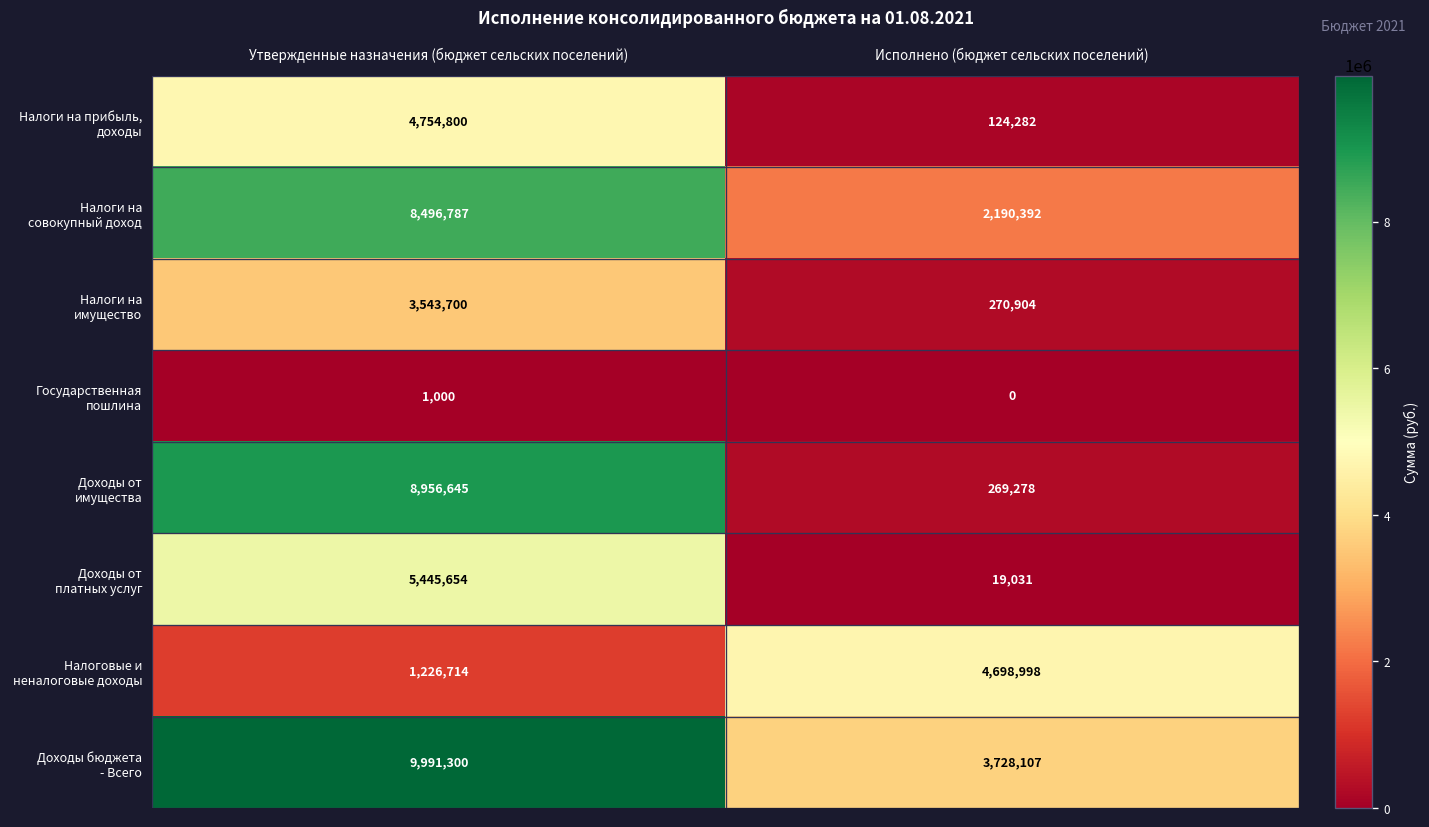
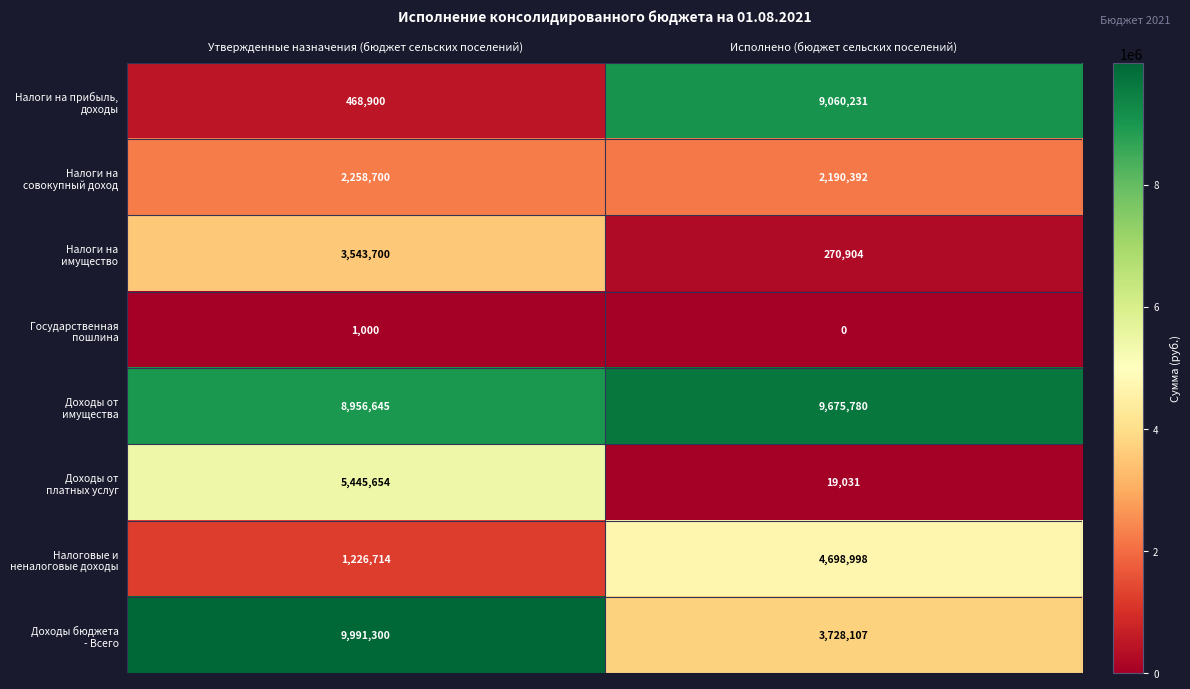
Налоги на прибыль, доходы, Утвержденные назначения (бюджет сельских поселений): 4,754,800 -> 468,900
Налоги на прибыль, доходы, Исполнено (бюджет сельских поселений): 124,282 -> 9,060,231
Налоги на совокупный доход, Утвержденные назначения (бюджет сельских поселений): 8,496,787 -> 2,258,700
Доходы от имущества, Исполнено (бюджет сельских поселений): 269,278 -> 9,675,780
